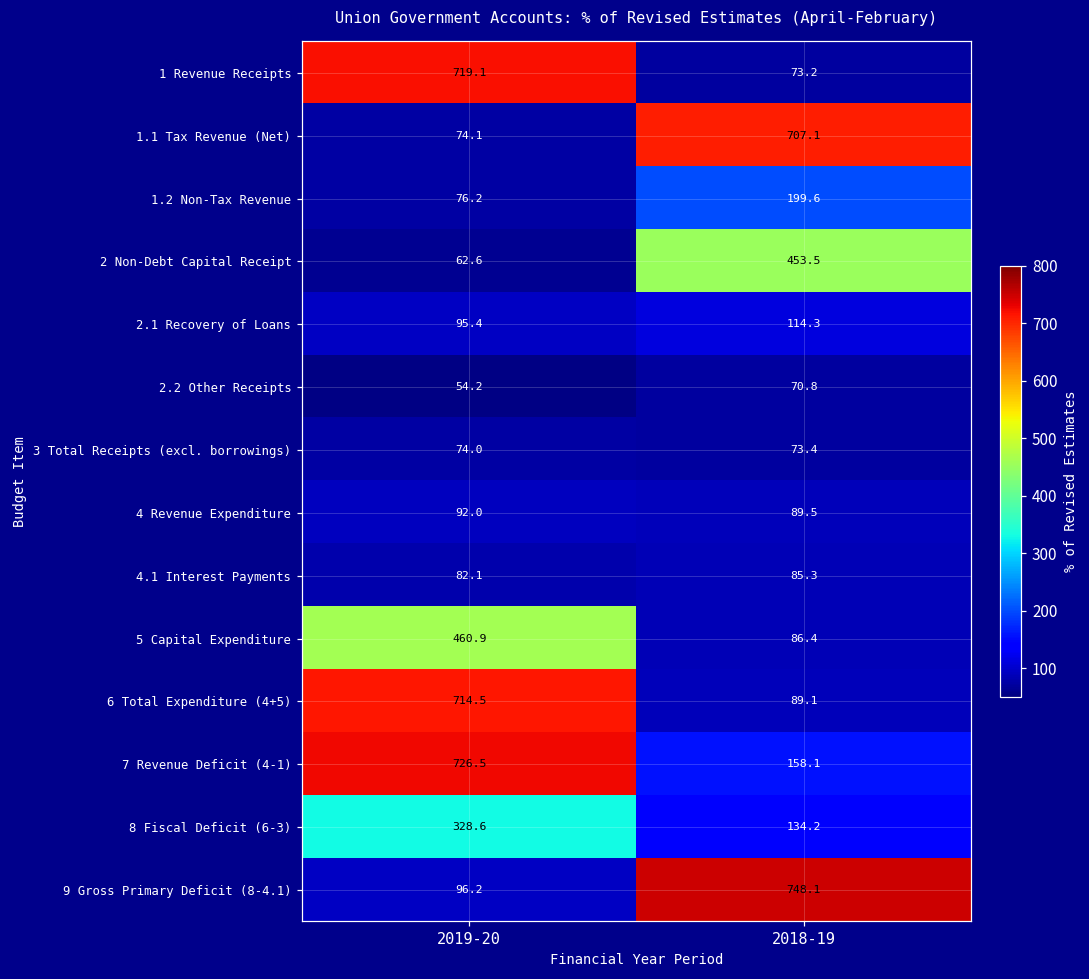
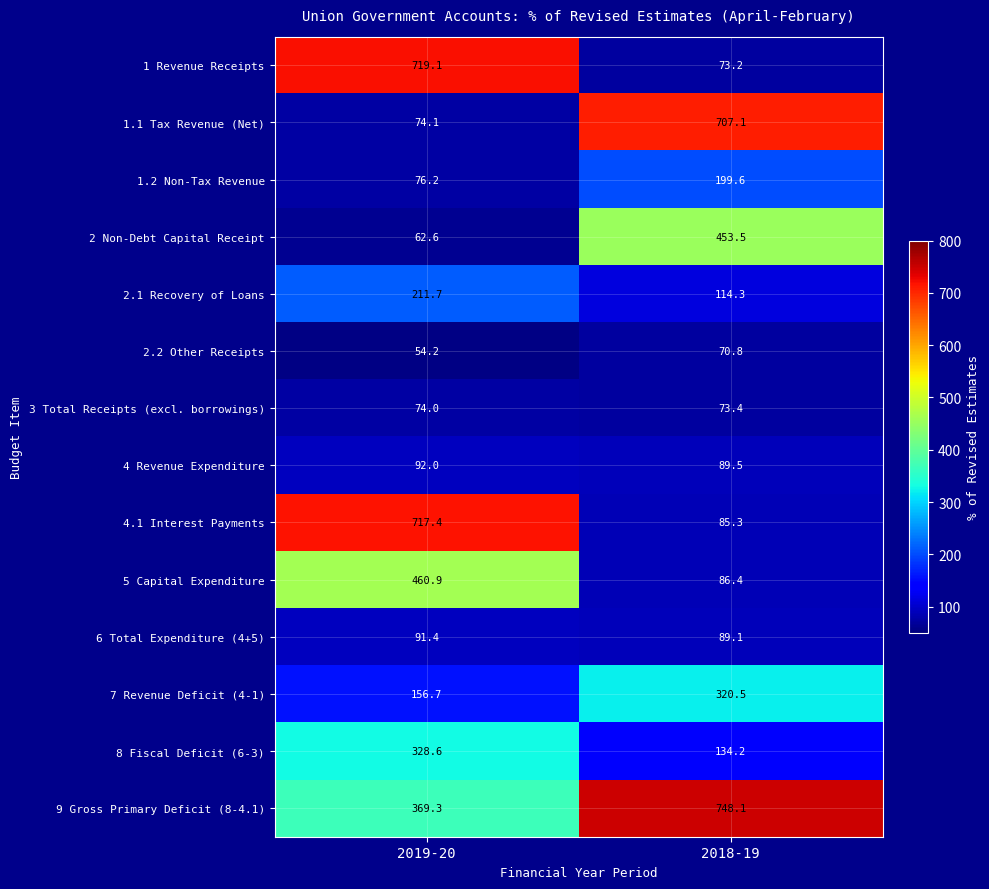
2.1 Recovery of Loans, 2019-20: 95.4 -> 211.7
4.1 Interest Payments, 2019-20: 82.1 -> 717.4
6 Total Expenditure (4+5), 2019-20: 714.5 -> 91.4
7 Revenue Deficit (4-1), 2019-20: 726.5 -> 156.7
7 Revenue Deficit (4-1), 2018-19: 158.1 -> 320.5
9 Gross Primary Deficit (8-4.1), 2019-20: 96.2 -> 369.3
